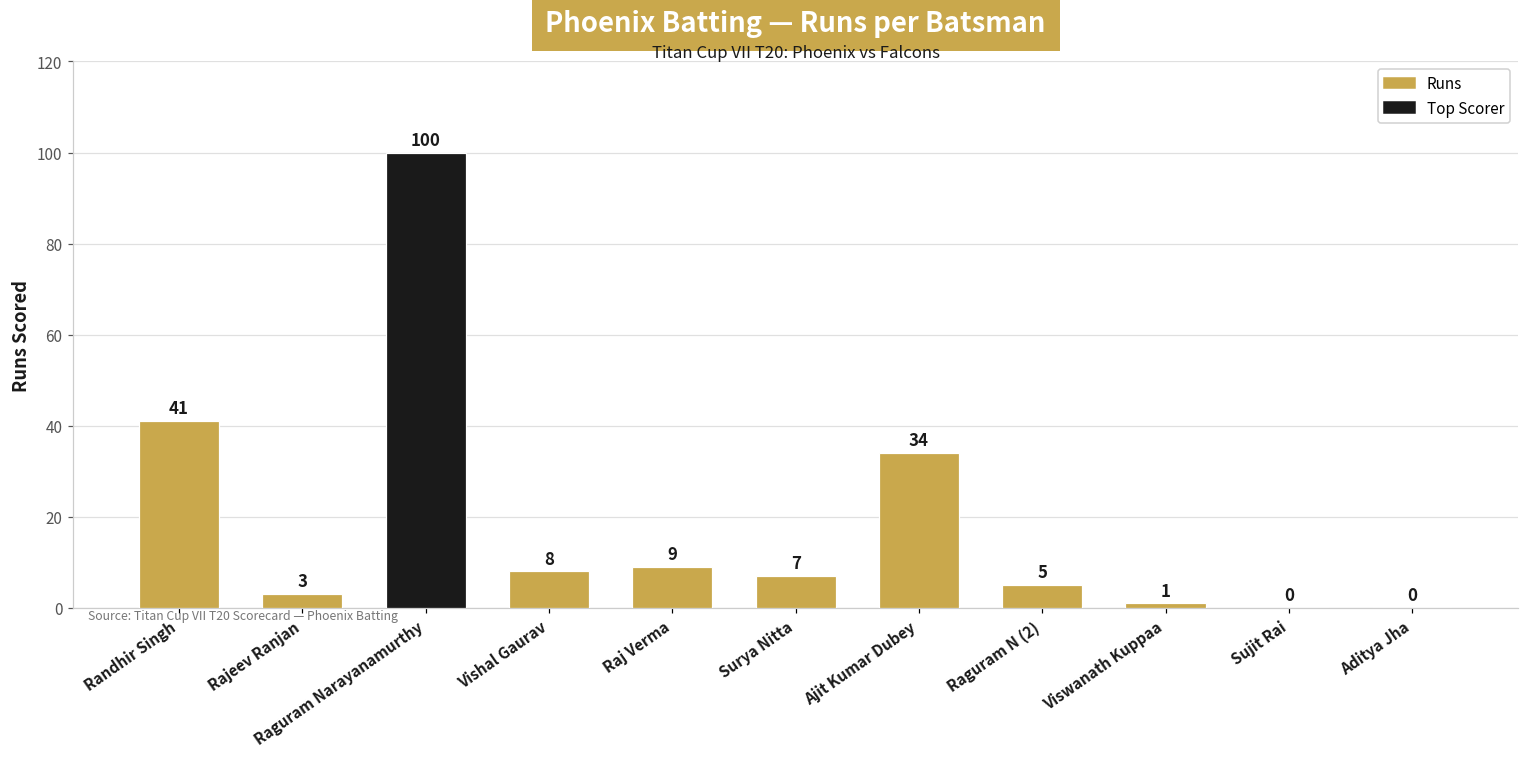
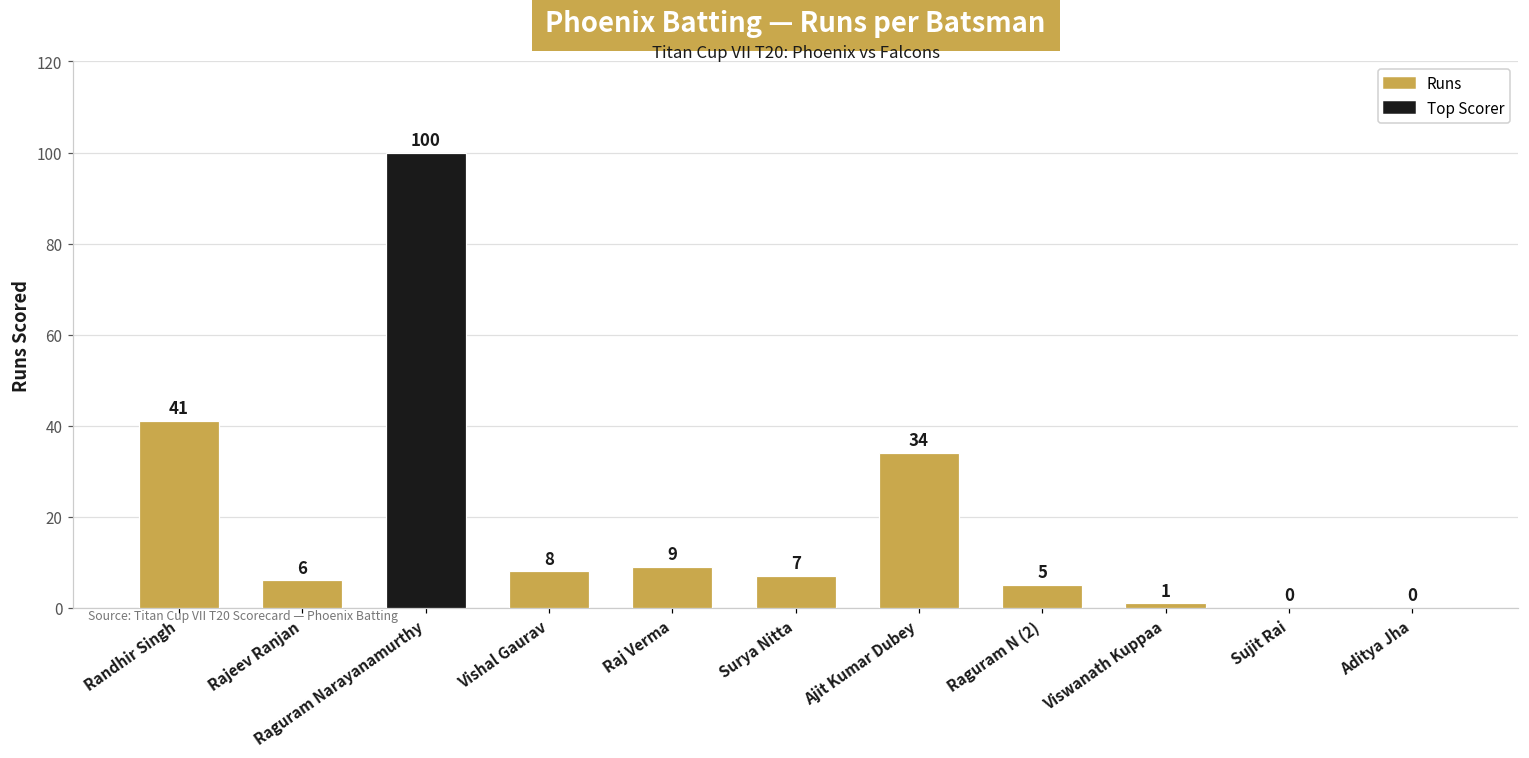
Rajeev Ranjan: 3 -> 6
